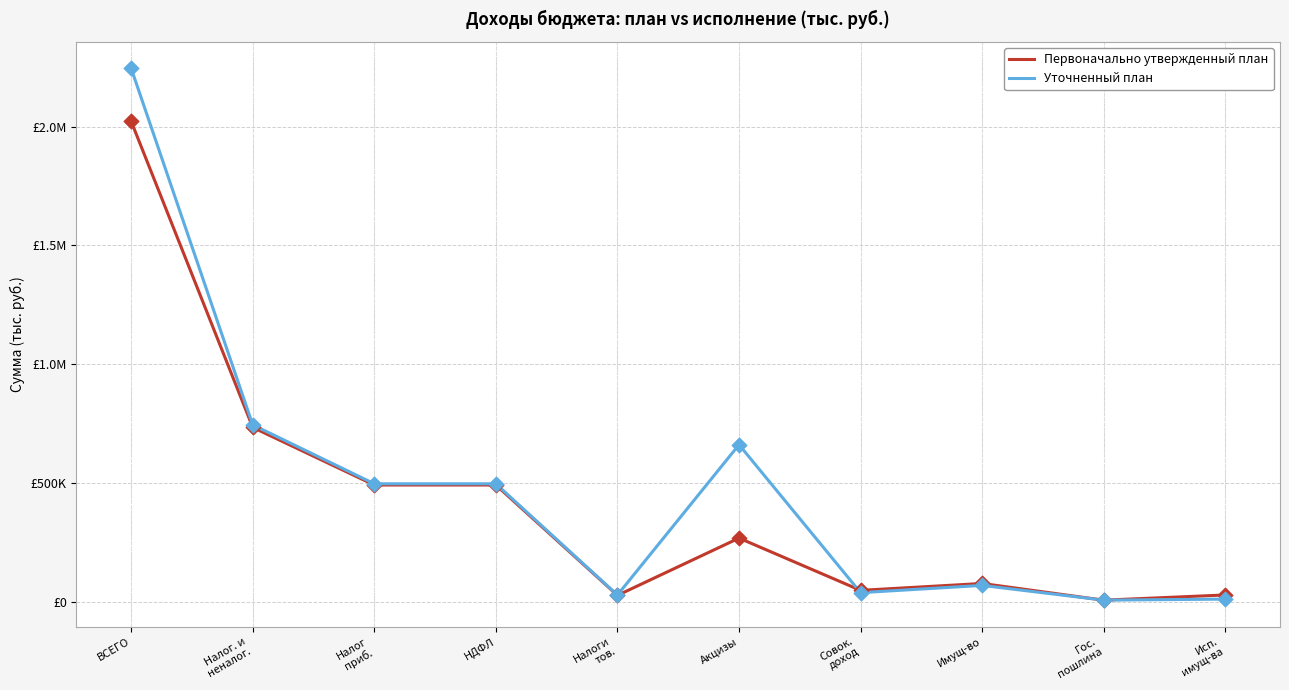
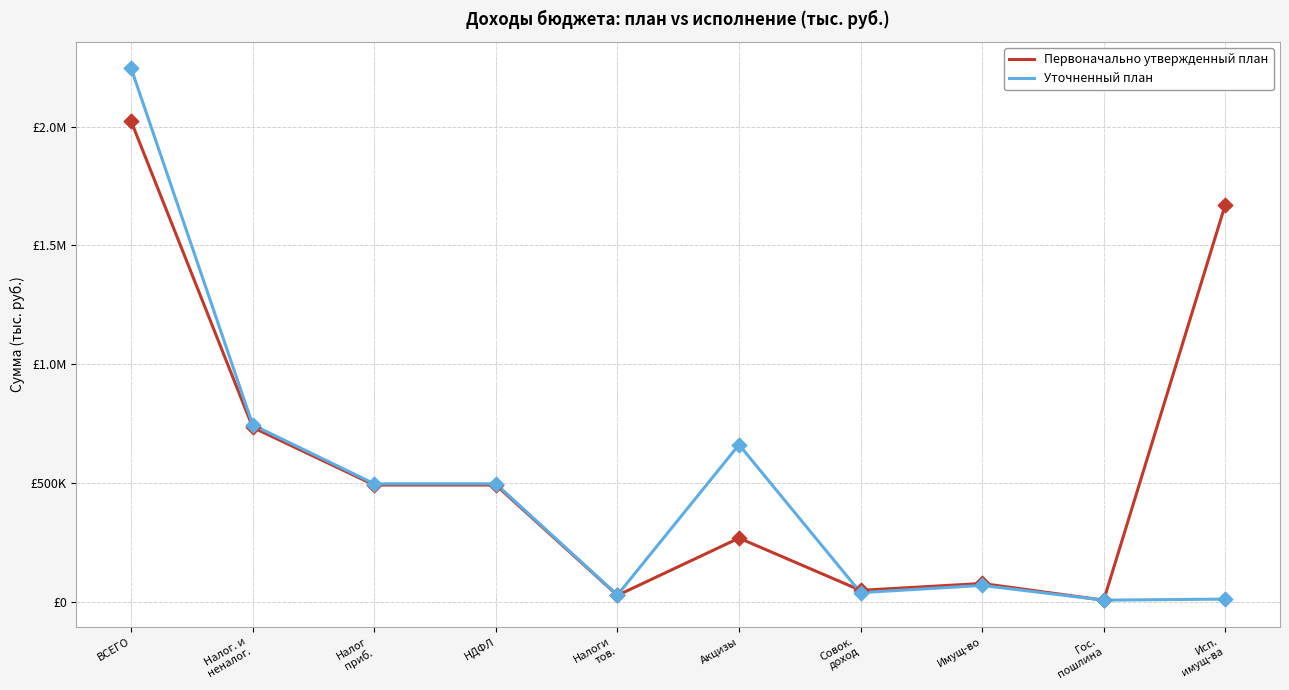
Первоначально утвержденный план, Исп. имущ-ва: £30000 -> £1670000
